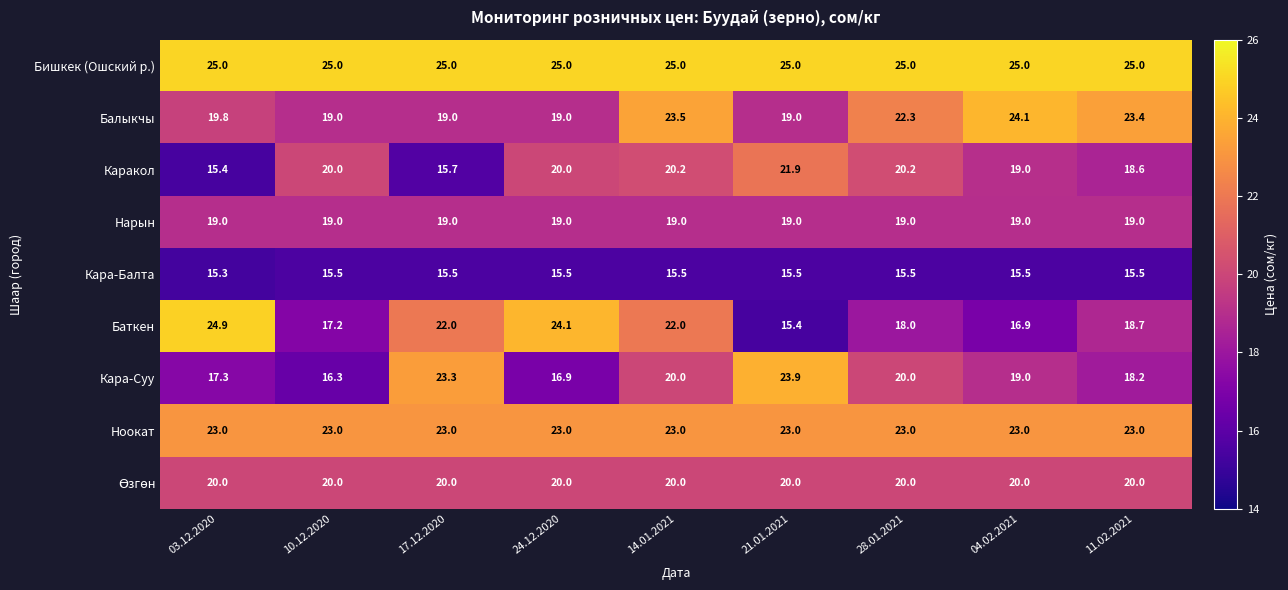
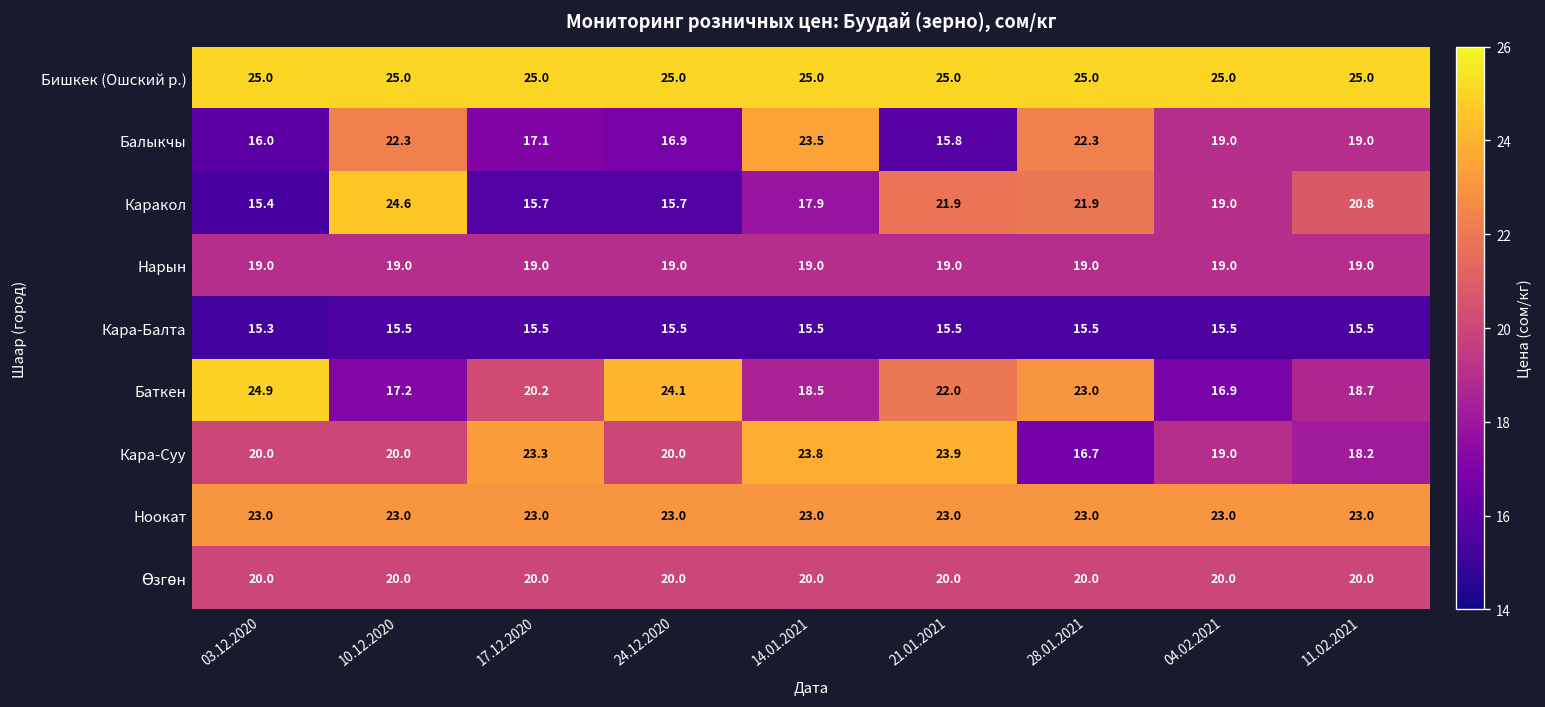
Балыкчы, 03.12.2020: 19.8 -> 16.0
Балыкчы, 10.12.2020: 19.0 -> 22.3
Балыкчы, 17.12.2020: 19.0 -> 17.1
Балыкчы, 24.12.2020: 19.0 -> 16.9
Балыкчы, 21.01.2021: 19.0 -> 15.8
Балыкчы, 04.02.2021: 24.1 -> 19.0
Балыкчы, 11.02.2021: 23.4 -> 19.0
Каракол, 10.12.2020: 20.0 -> 24.6
Каракол, 24.12.2020: 20.0 -> 15.7
Каракол, 14.01.2021: 20.2 -> 17.9
Каракол, 28.01.2021: 20.2 -> 21.9
Каракол, 11.02.2021: 18.6 -> 20.8
Баткен, 17.12.2020: 22.0 -> 20.2
Баткен, 14.01.2021: 22.0 -> 18.5
Баткен, 21.01.2021: 15.4 -> 22.0
Баткен, 28.01.2021: 18.0 -> 23.0
Кара-Суу, 03.12.2020: 17.3 -> 20.0
Кара-Суу, 10.12.2020: 16.3 -> 20.0
Кара-Суу, 24.12.2020: 16.9 -> 20.0
Кара-Суу, 14.01.2021: 20.0 -> 23.8
Кара-Суу, 28.01.2021: 20.0 -> 16.7
